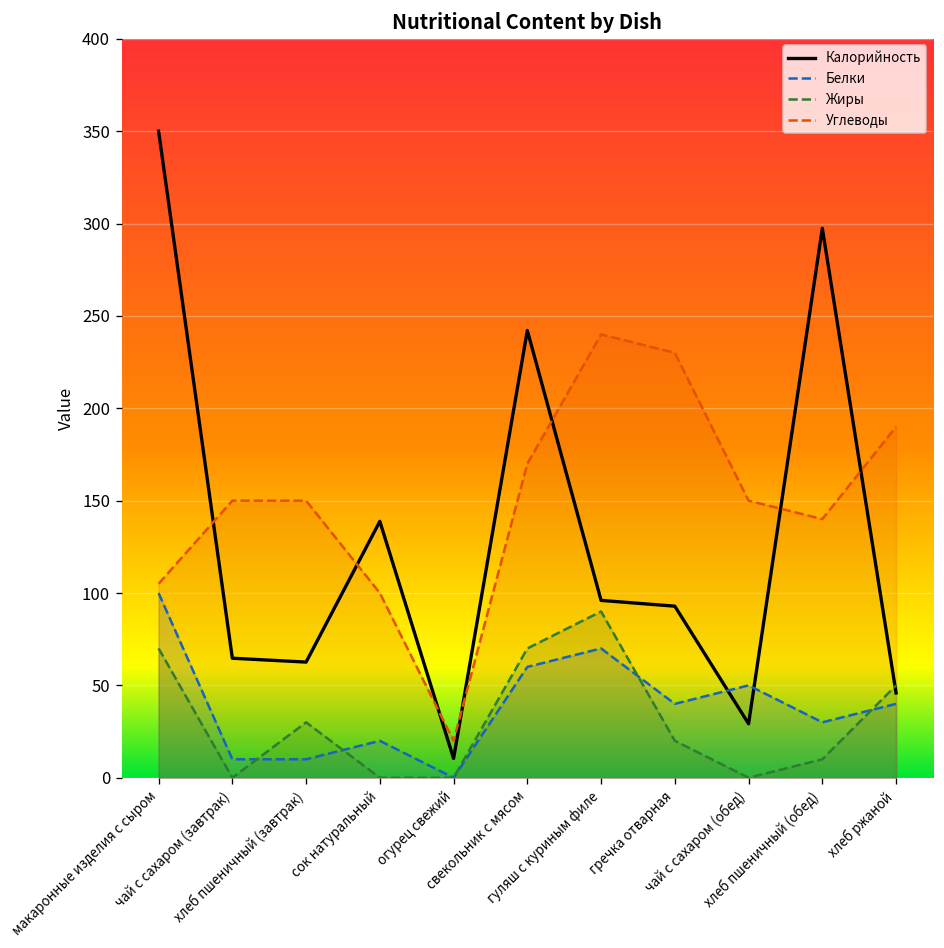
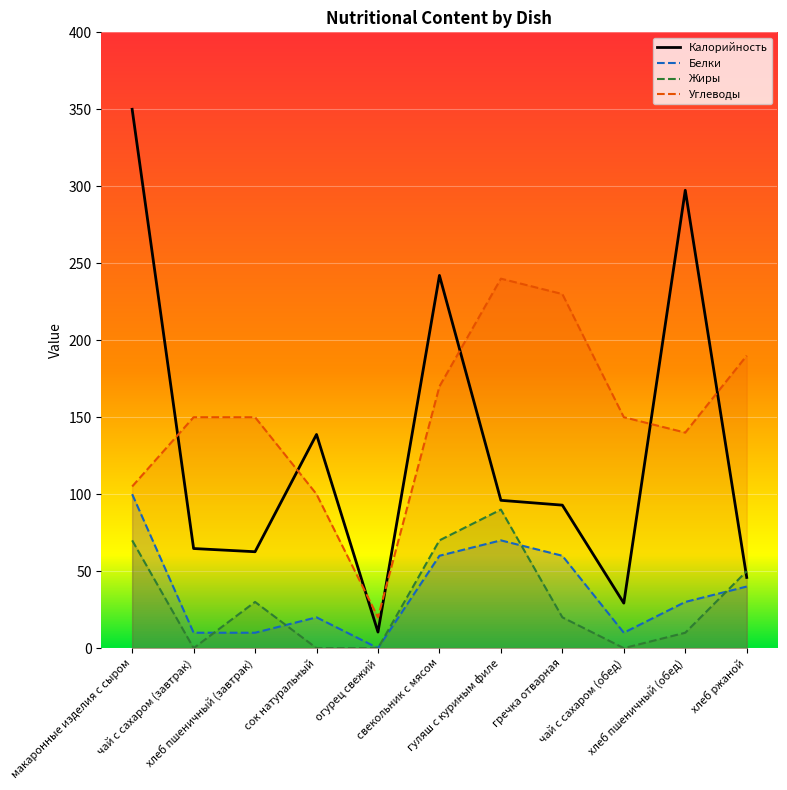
Белки, гречка отварная: 40 -> 60
Белки, чай с сахаром (обед): 50 -> 10
